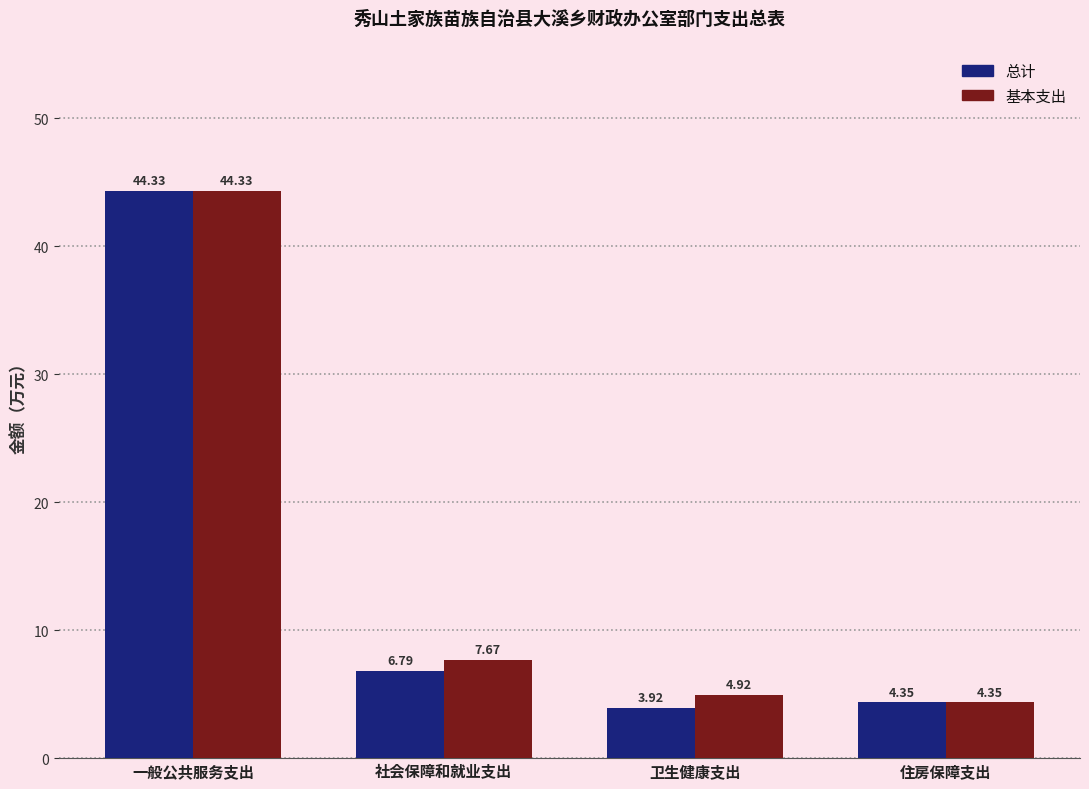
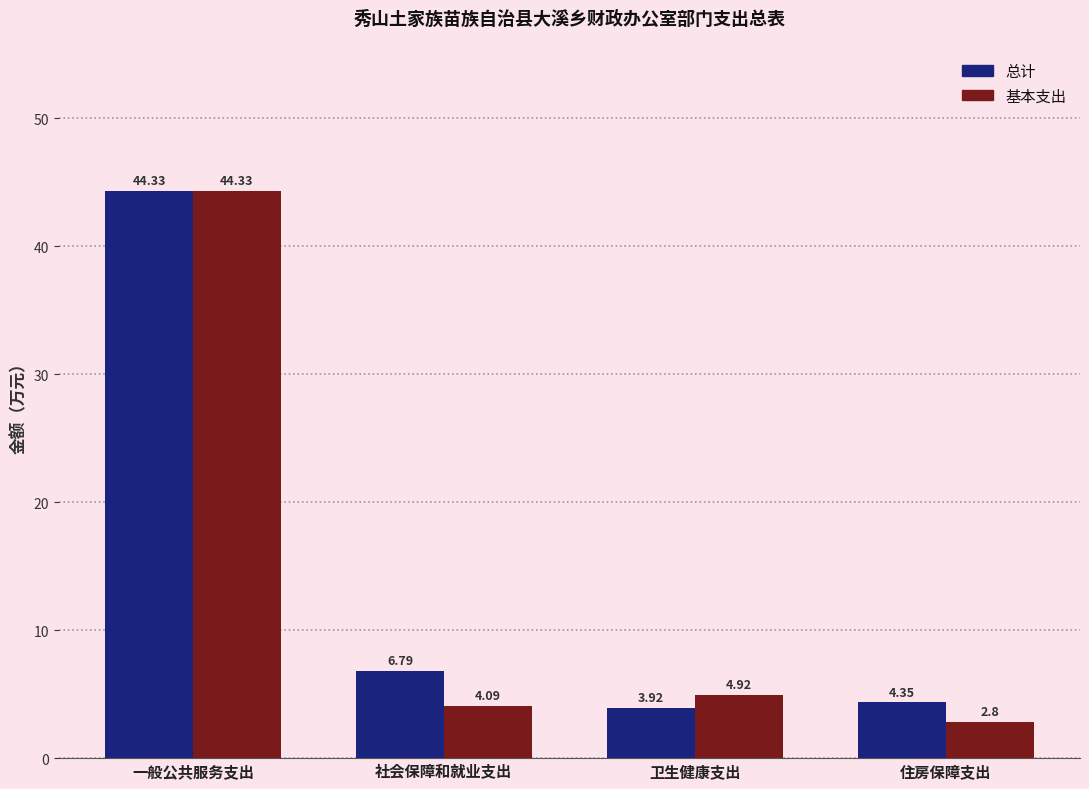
基本支出, 社会保障和就业支出: 7.67 -> 4.09
基本支出, 住房保障支出: 4.35 -> 2.8
